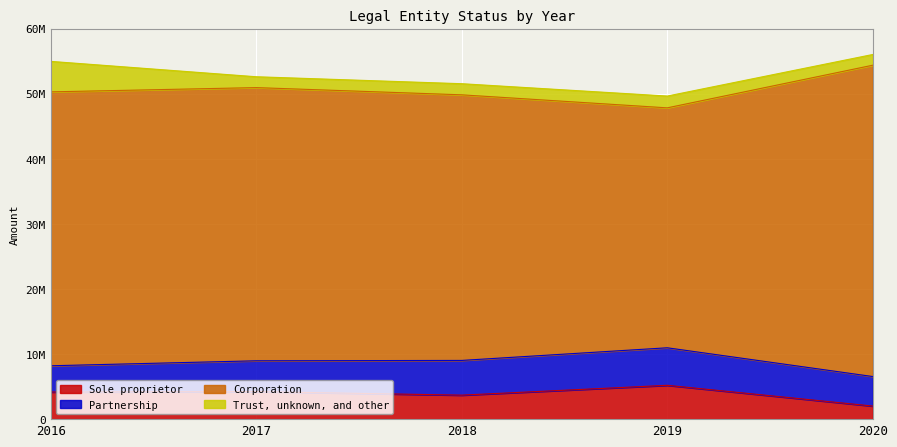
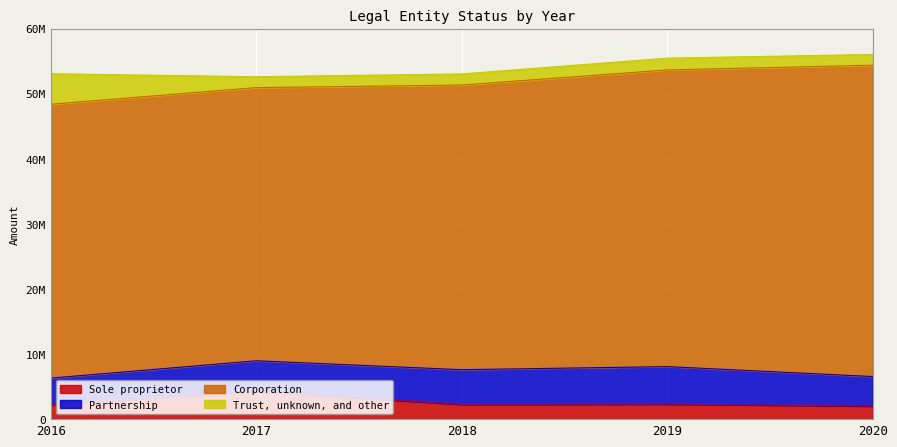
Sole proprietor, 2016: 4000000 -> 2000000
Sole proprietor, 2018: 4000000 -> 2000000
Corporation, 2018: 41000000 -> 44000000
Sole proprietor, 2019: 5000000 -> 2000000
Corporation, 2019: 37000000 -> 46000000
